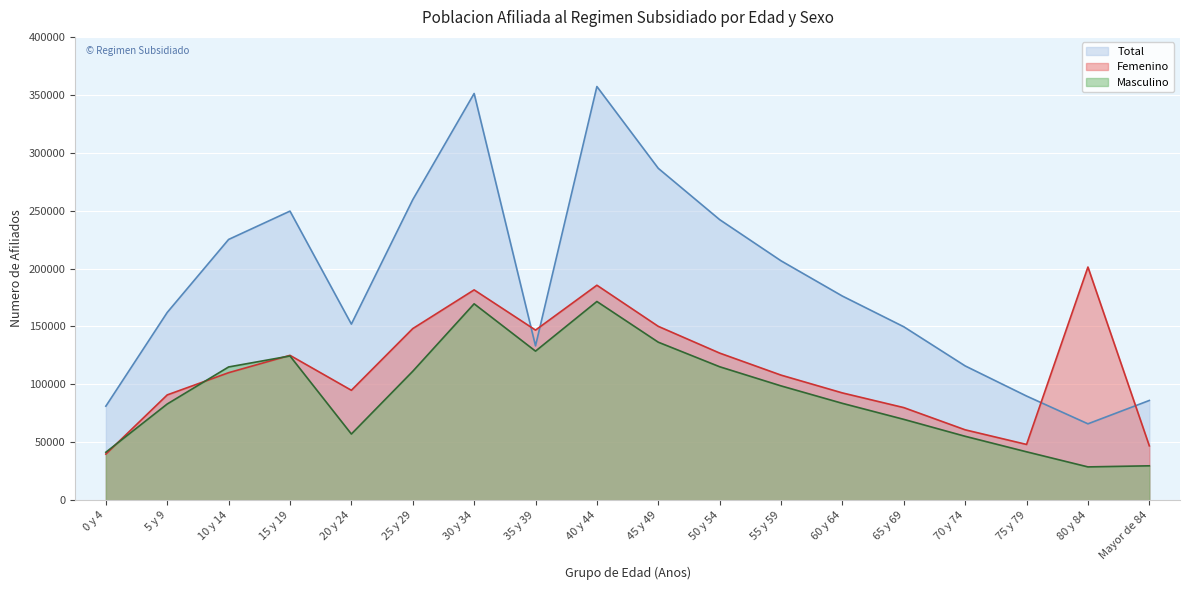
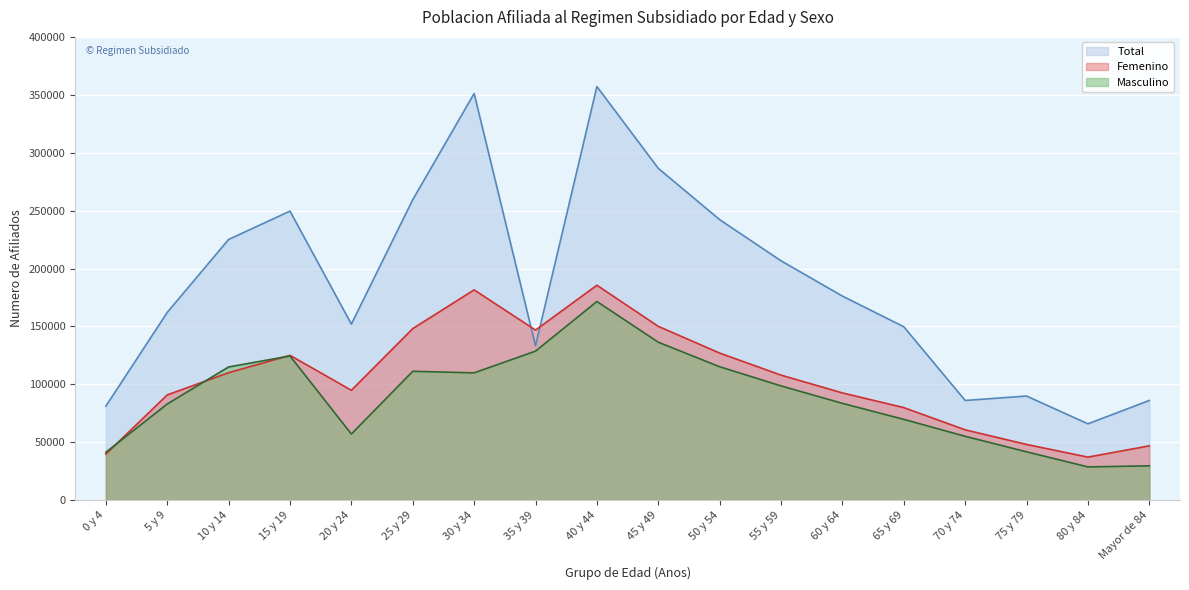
Masculino, 30 y 34: 170000 -> 110000
Total, 70 y 74: 116000 -> 86000
Femenino, 80 y 84: 201000 -> 37000
